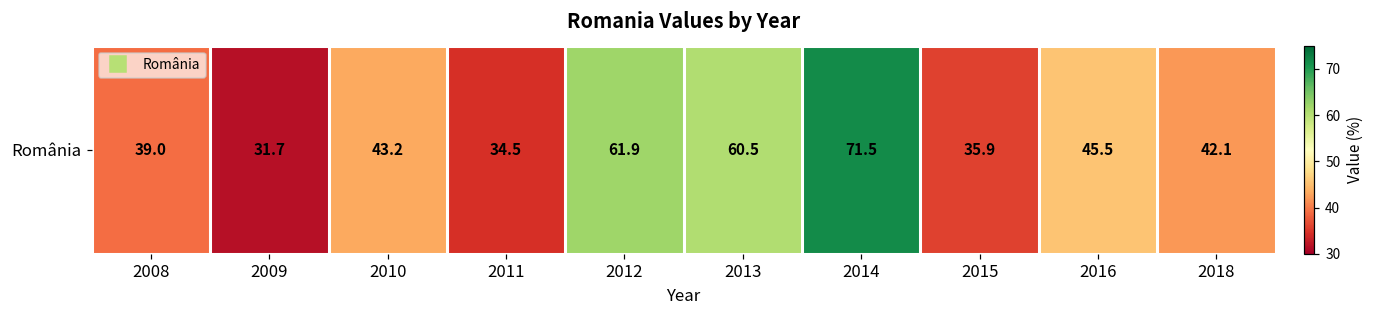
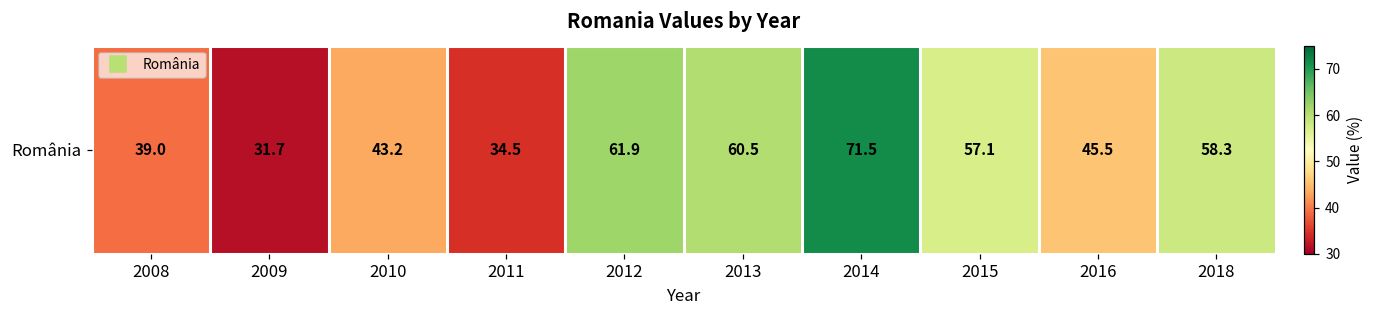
România, 2015: 35.9 -> 57.1
România, 2018: 42.1 -> 58.3
